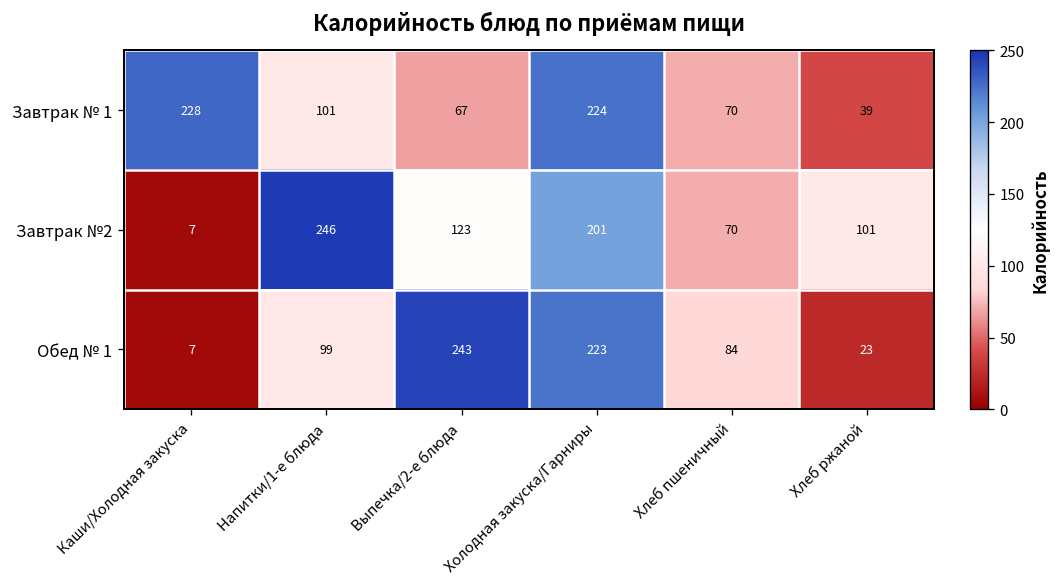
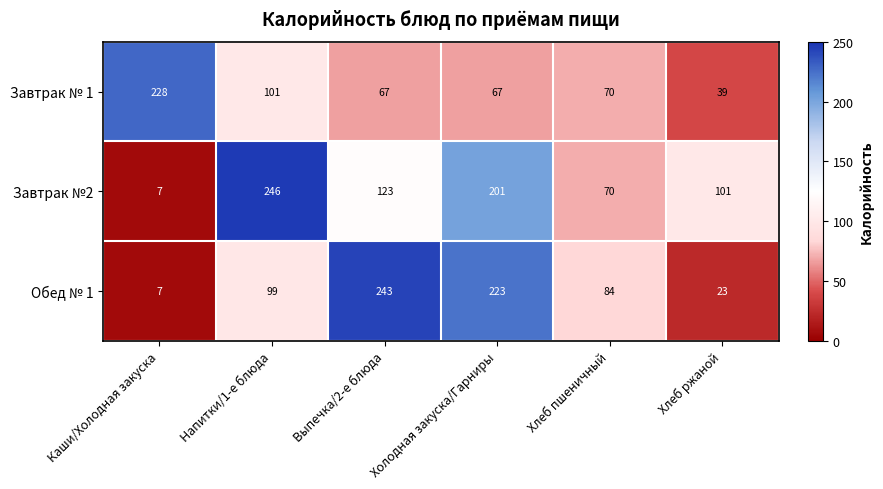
Завтрак № 1, Холодная закуска/Гарниры: 224 -> 67
